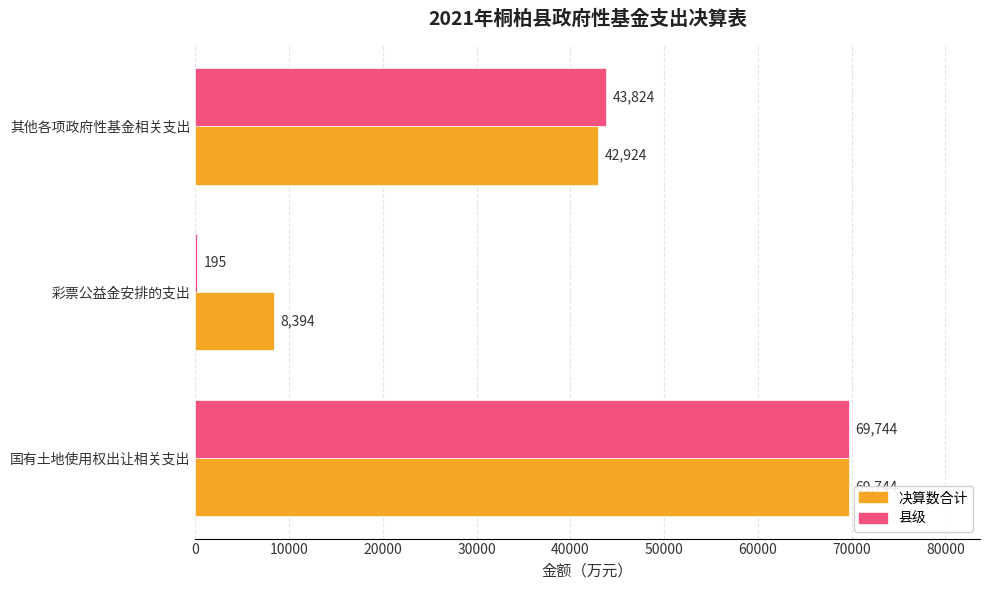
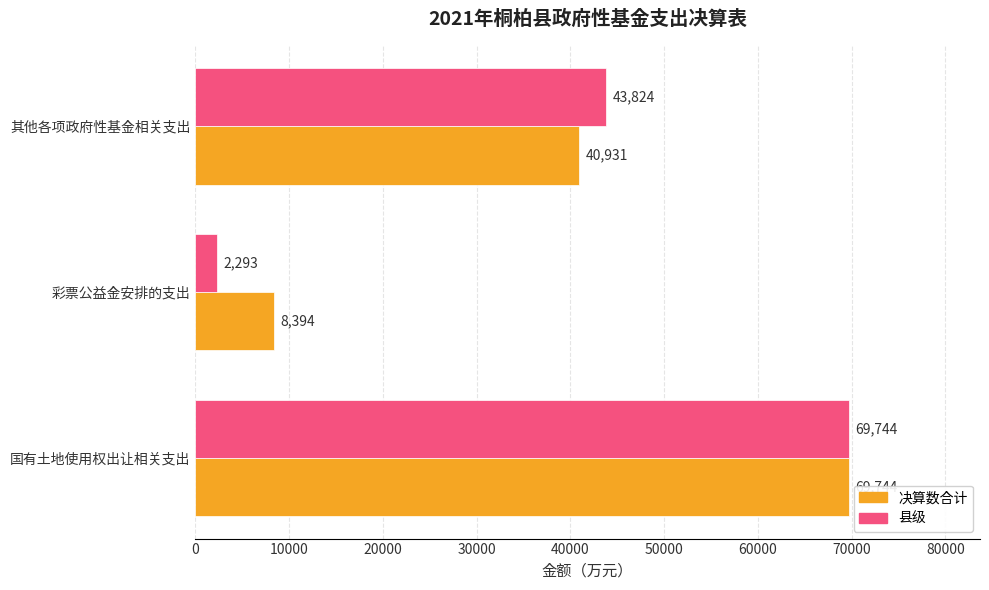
决算数合计, 其他各项政府性基金相关支出: 42,924 -> 40,931
县级, 彩票公益金安排的支出: 195 -> 2,293
